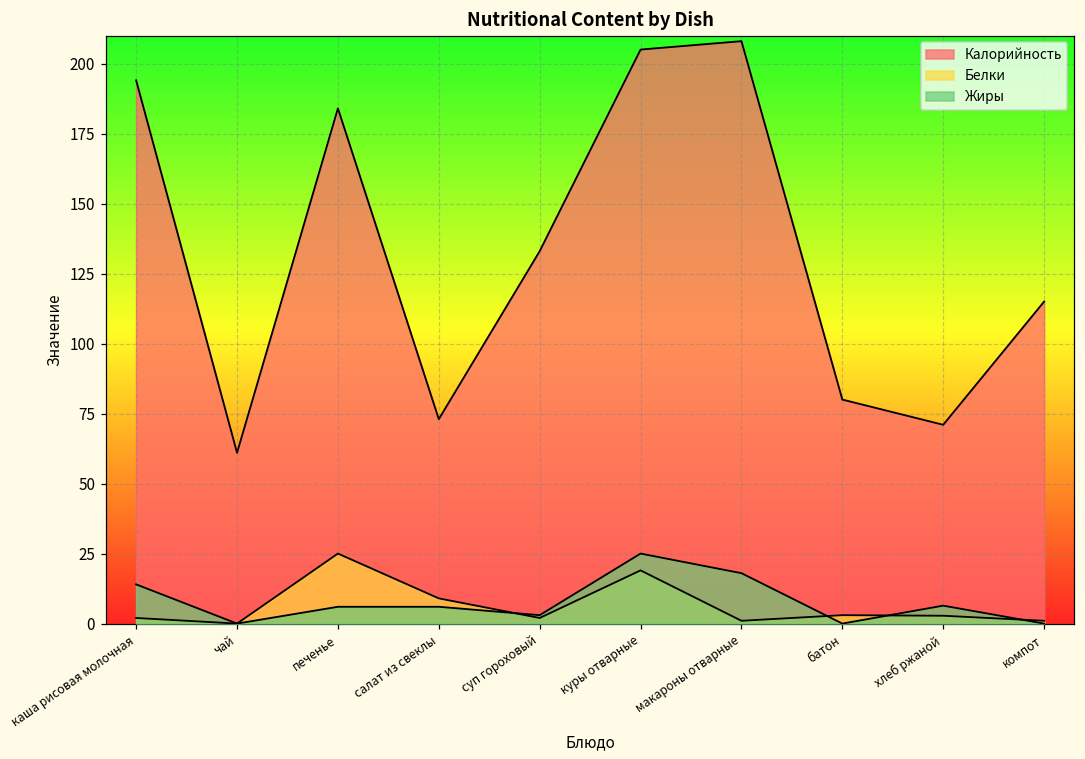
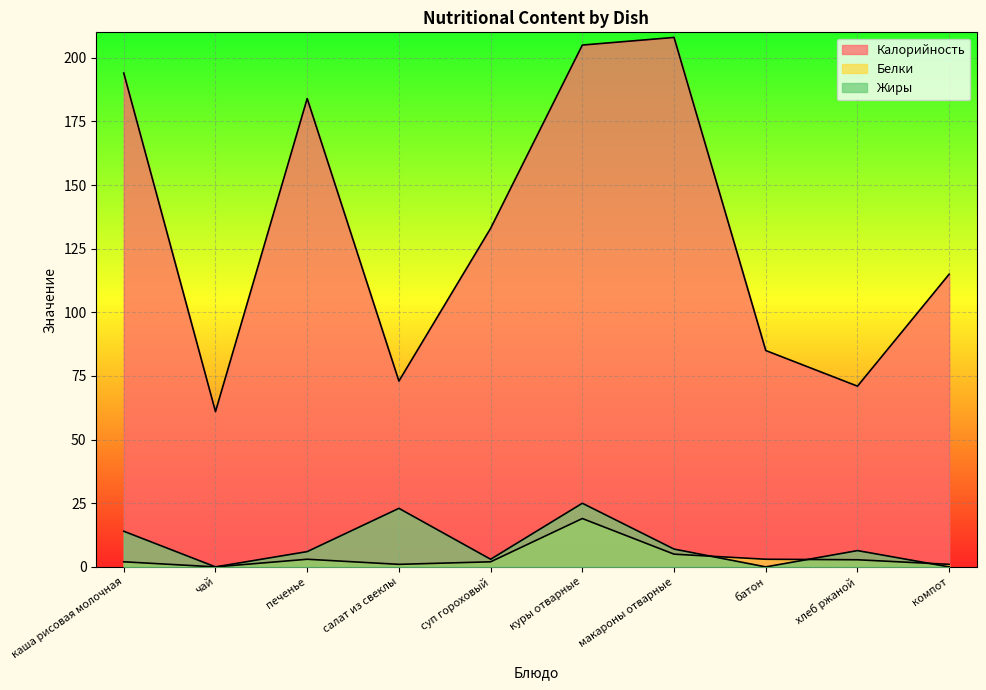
Белки, печенье: 25 -> 3
Белки, салат из свеклы: 9 -> 1
Жиры, салат из свеклы: 6 -> 23
Белки, макароны отварные: 1 -> 5
Жиры, макароны отварные: 18 -> 7
Калорийность, батон: 80 -> 85
